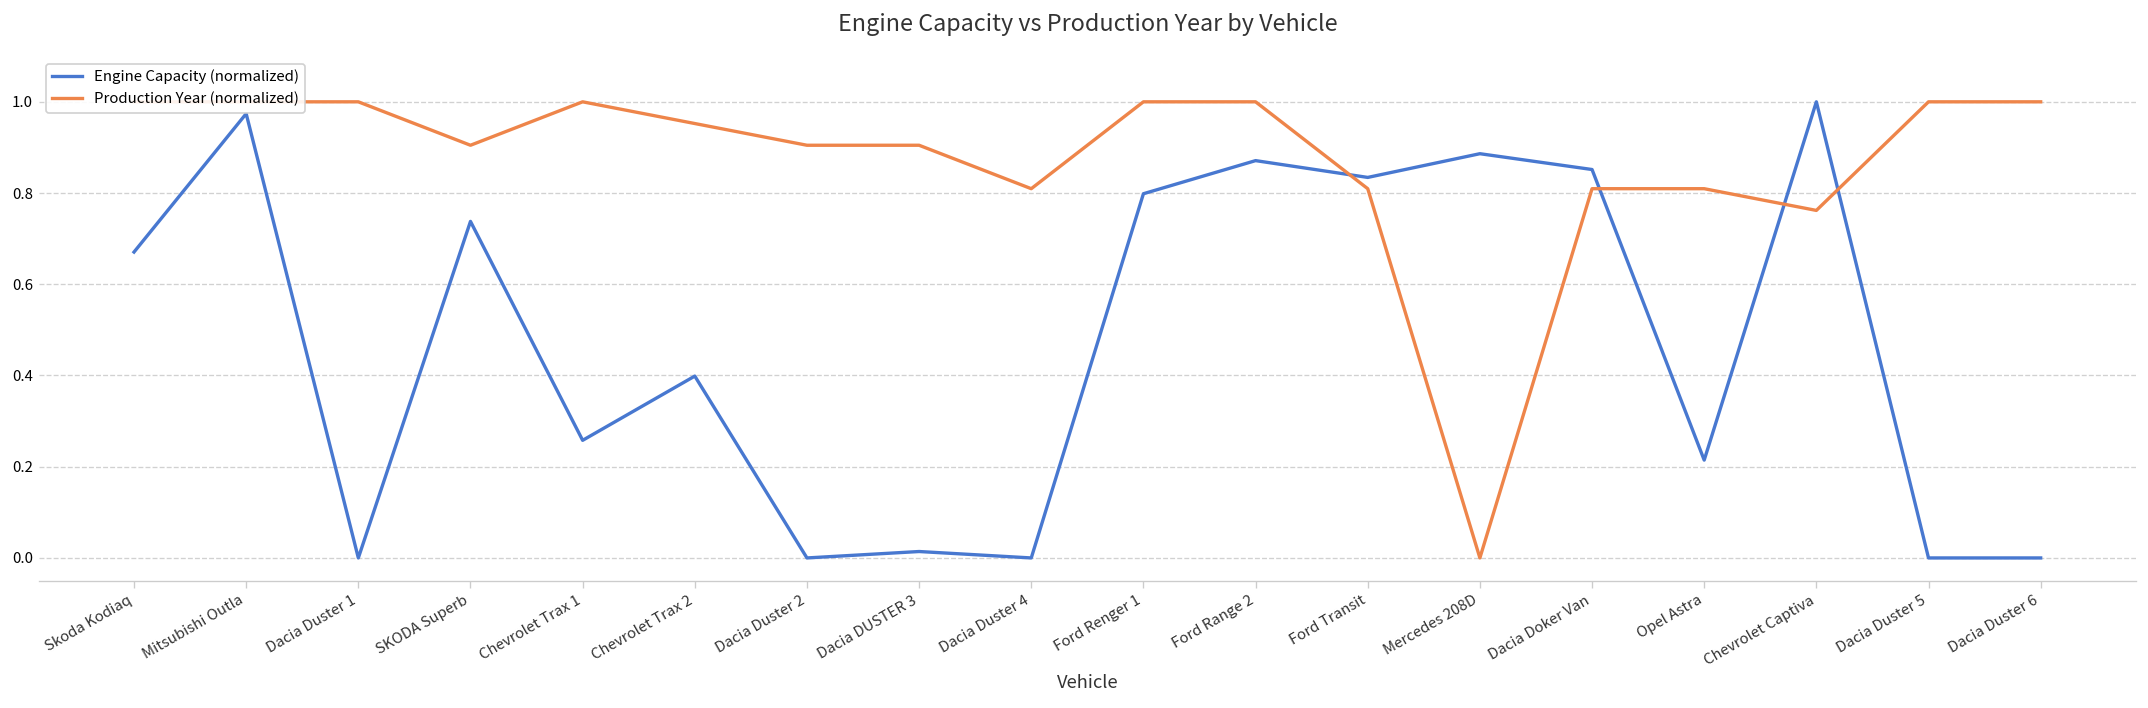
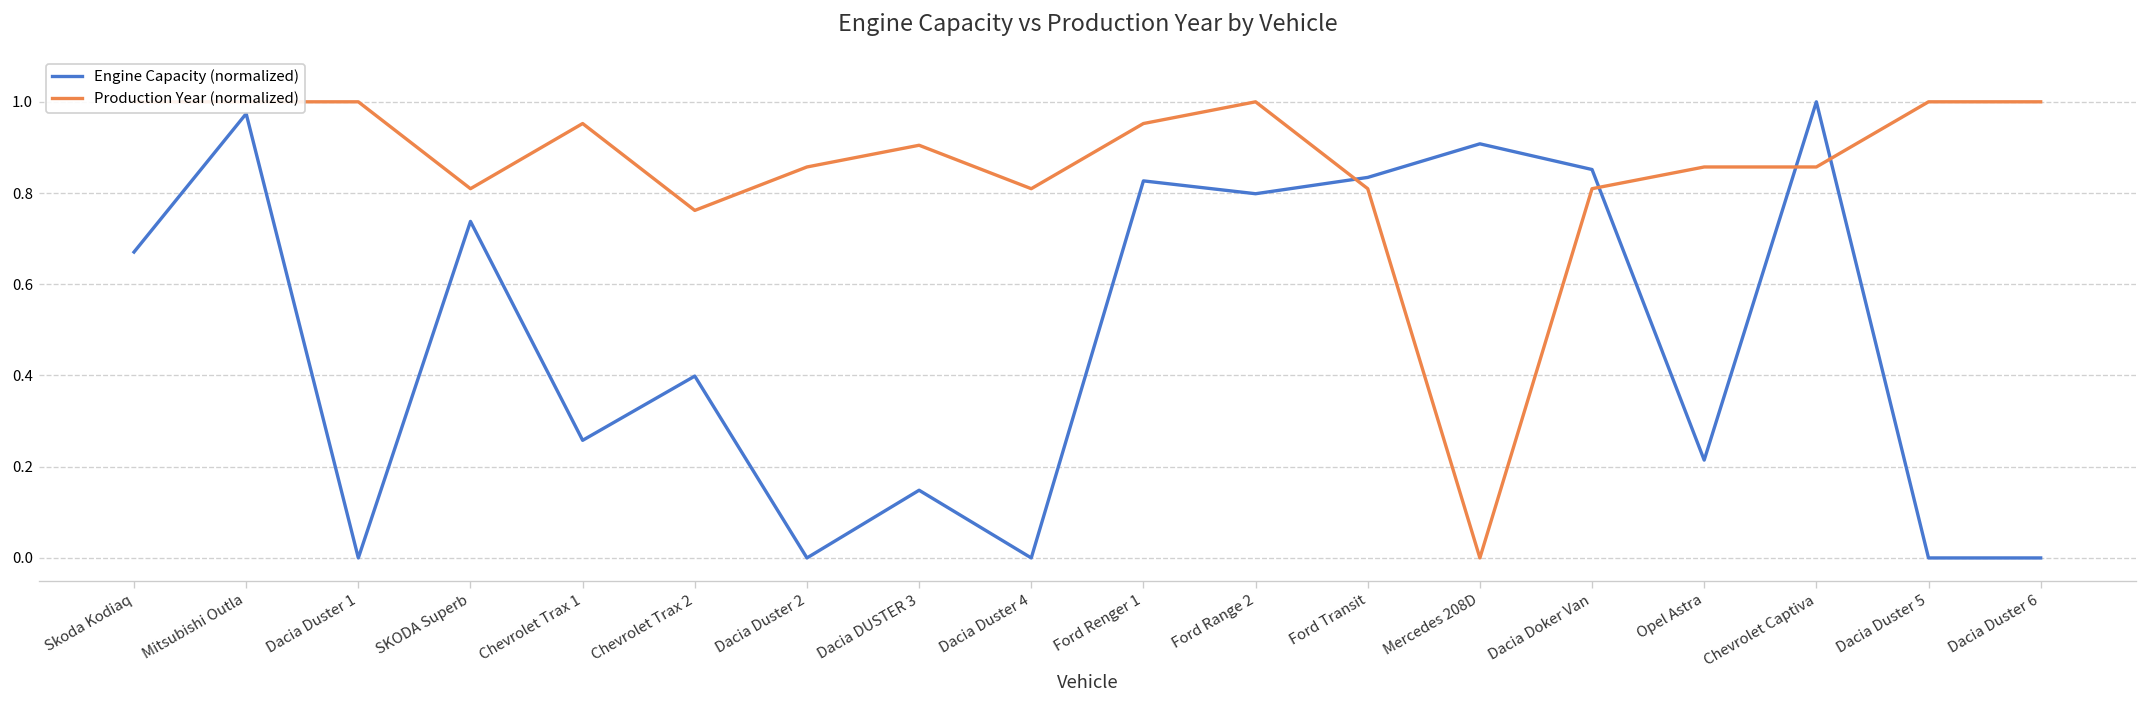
Production Year (normalized), SKODA Superb: 0.90 -> 0.81
Production Year (normalized), Chevrolet Trax 1: 1.00 -> 0.95
Production Year (normalized), Chevrolet Trax 2: 0.95 -> 0.76
Production Year (normalized), Dacia Duster 2: 0.90 -> 0.86
Engine Capacity (normalized), Dacia DUSTER 3: 0.01 -> 0.15
Engine Capacity (normalized), Ford Renger 1: 0.80 -> 0.83
Production Year (normalized), Ford Renger 1: 1.00 -> 0.95
Engine Capacity (normalized), Ford Range 2: 0.87 -> 0.80
Engine Capacity (normalized), Mercedes 208D: 0.89 -> 0.91
Production Year (normalized), Opel Astra: 0.81 -> 0.86
Production Year (normalized), Chevrolet Captiva: 0.76 -> 0.86
